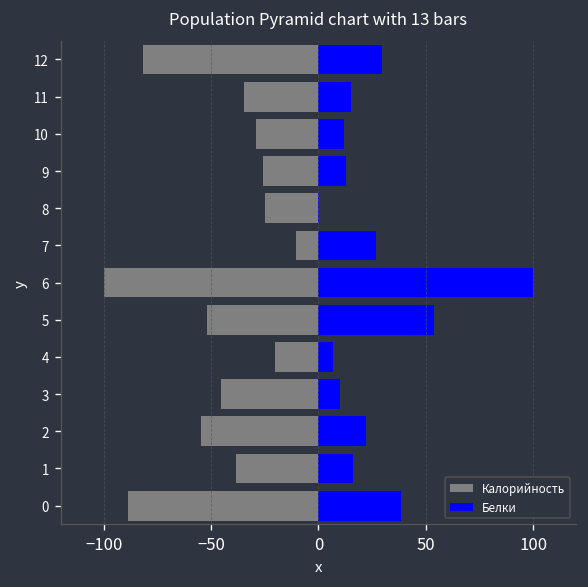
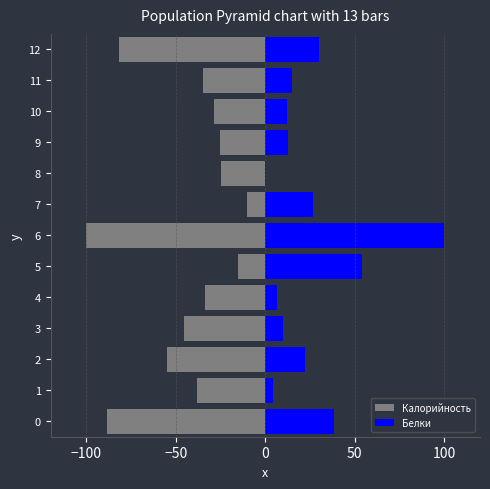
Калорийность, 5: -52 -> -15
Калорийность, 4: -20 -> -33
Белки, 1: 16 -> 4
